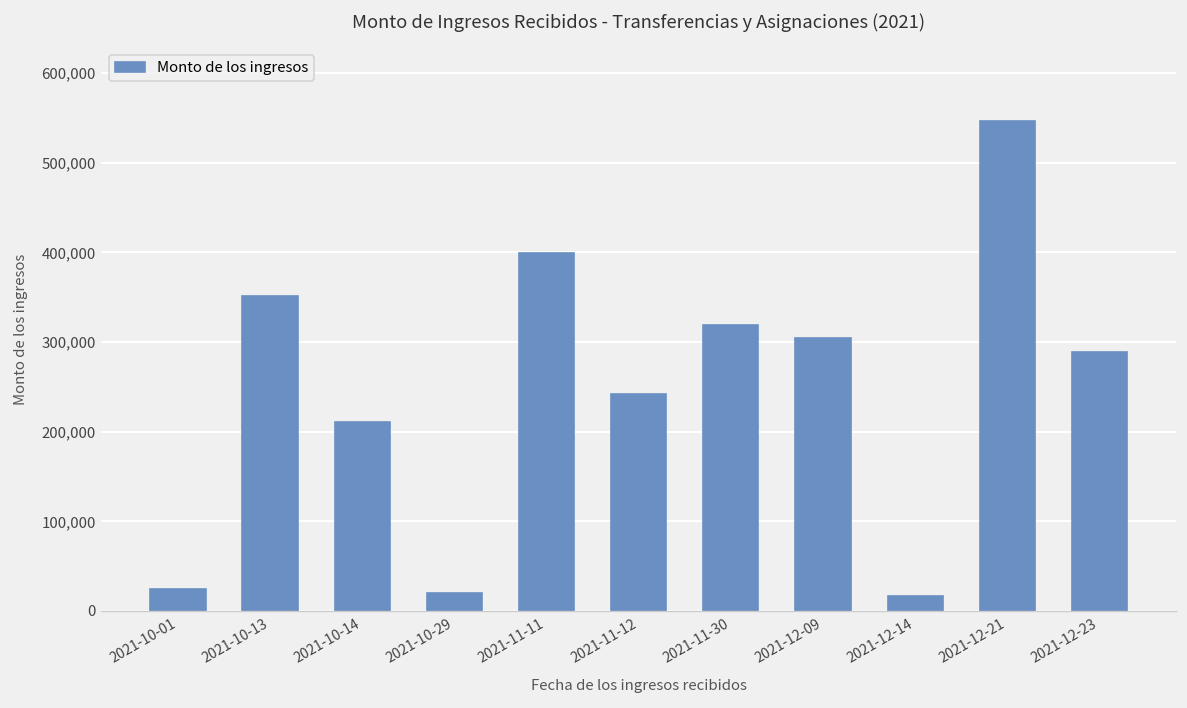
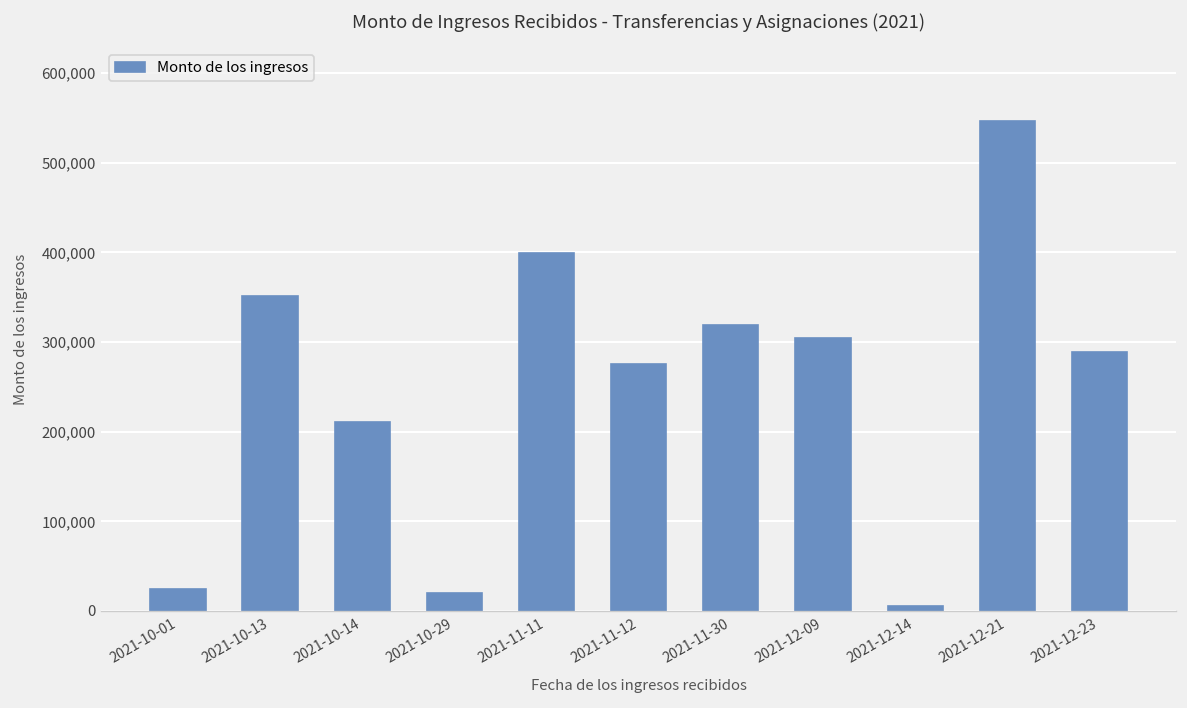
2021-11-12: 240,000 -> 280,000
2021-12-14: 20,000 -> 10,000
